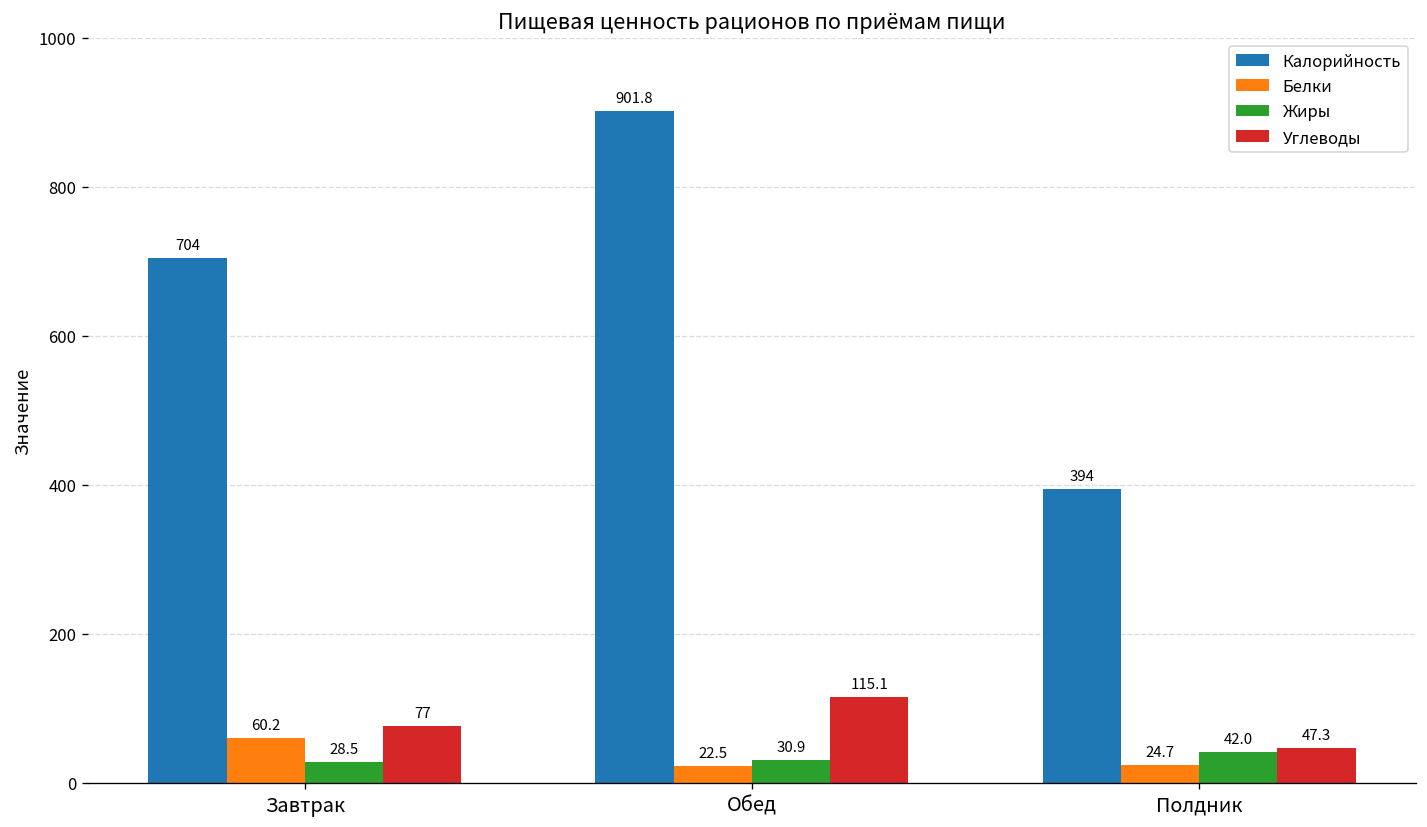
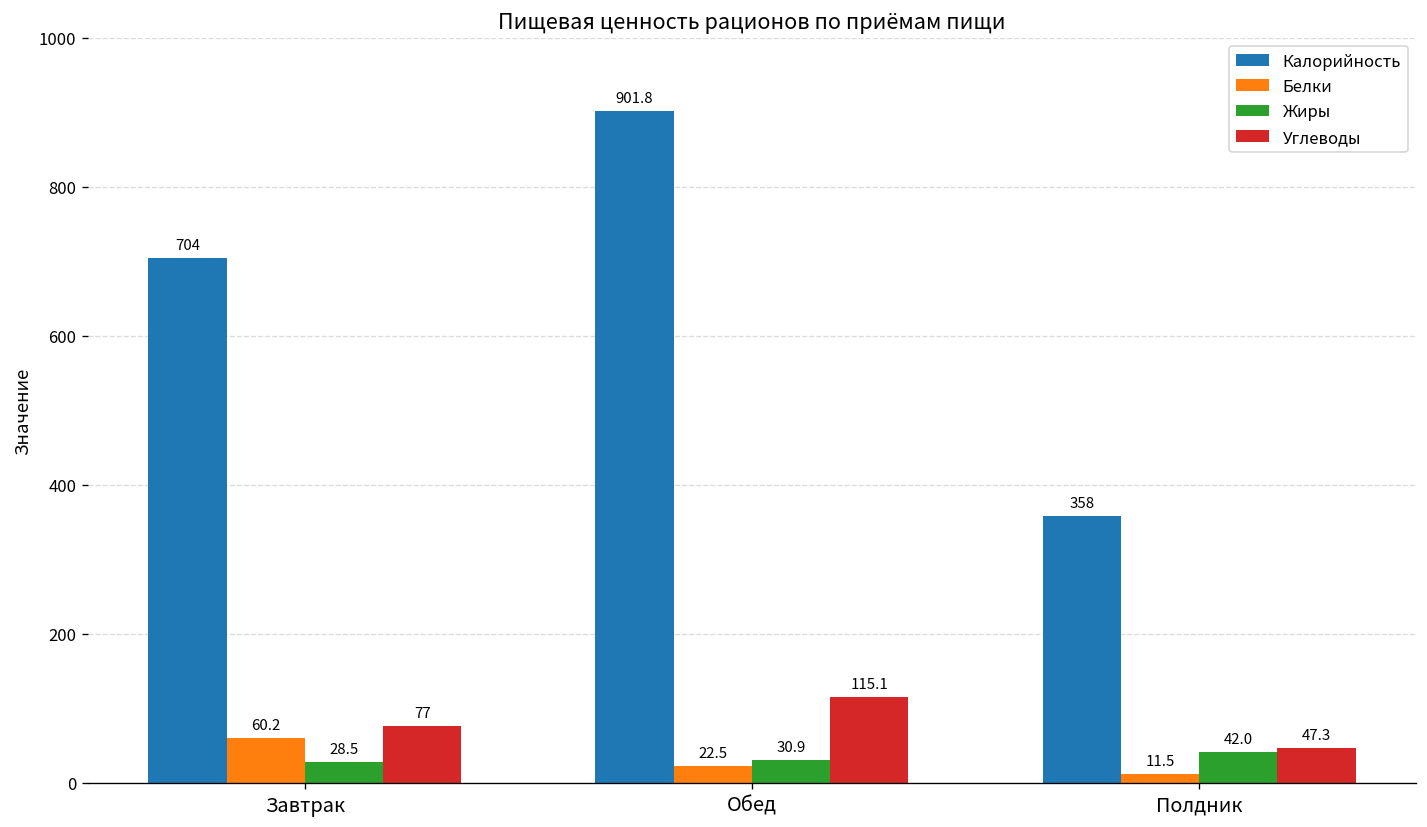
Калорийность, Полдник: 394 -> 358
Белки, Полдник: 24.7 -> 11.5
